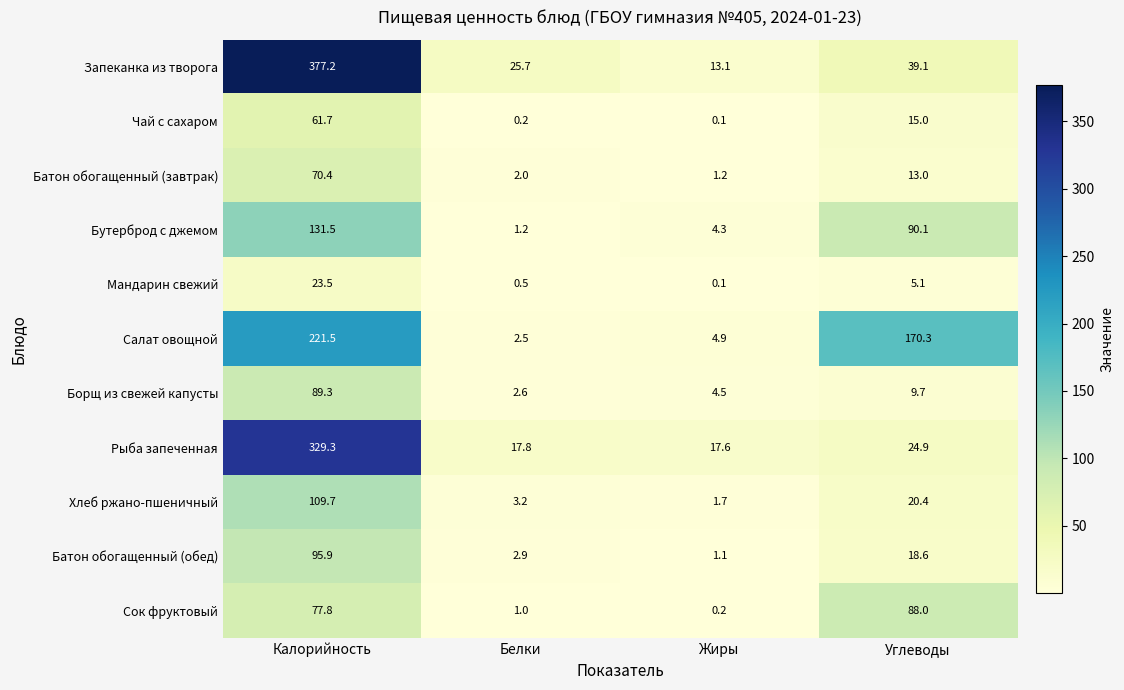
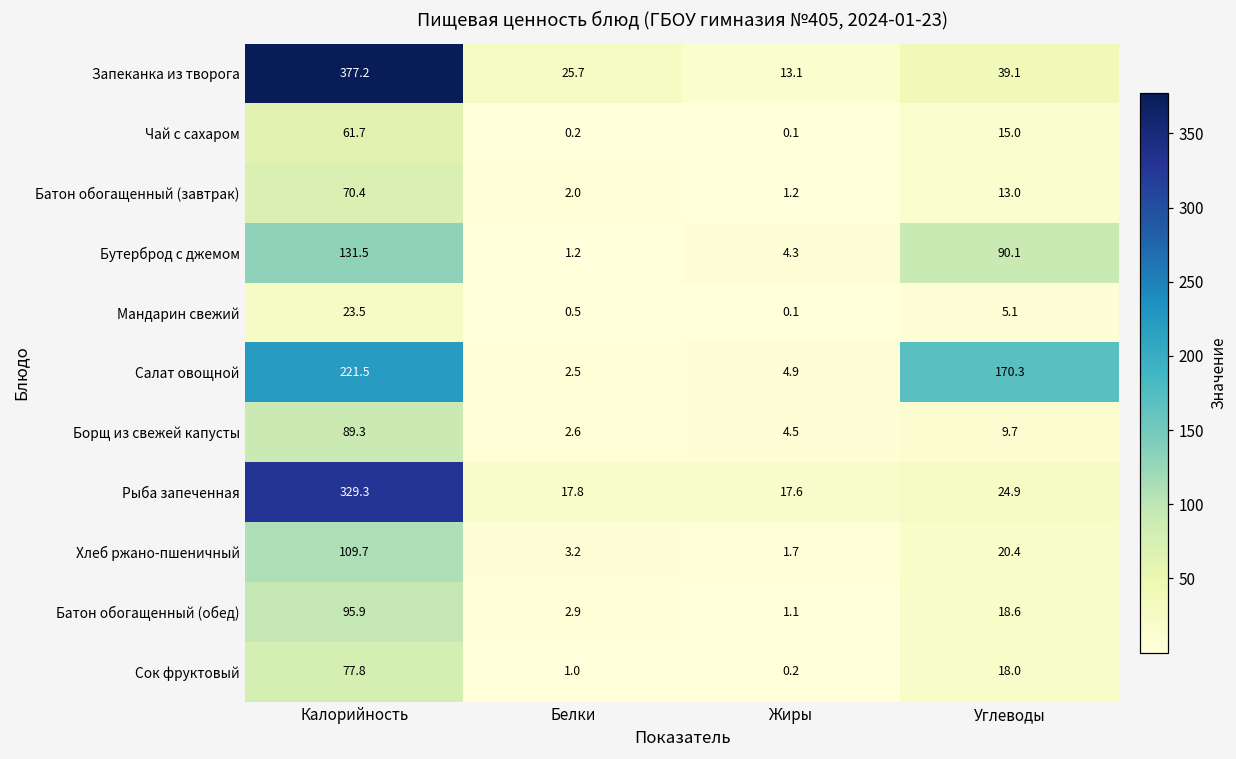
Сок фруктовый, Углеводы: 88.0 -> 18.0
